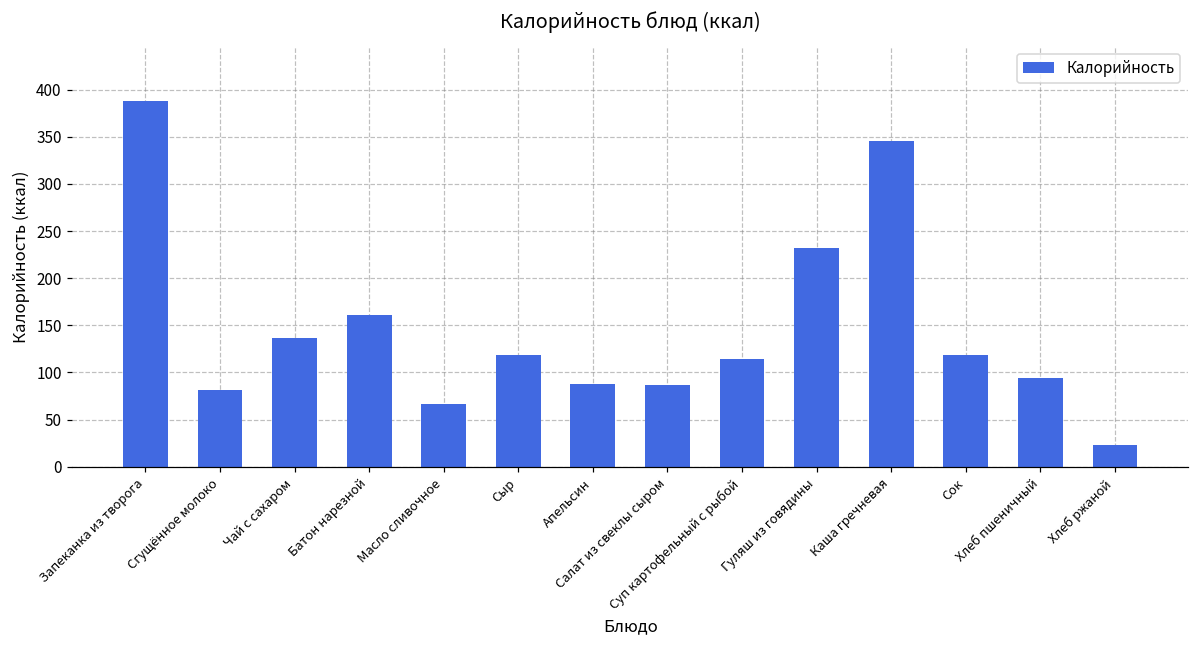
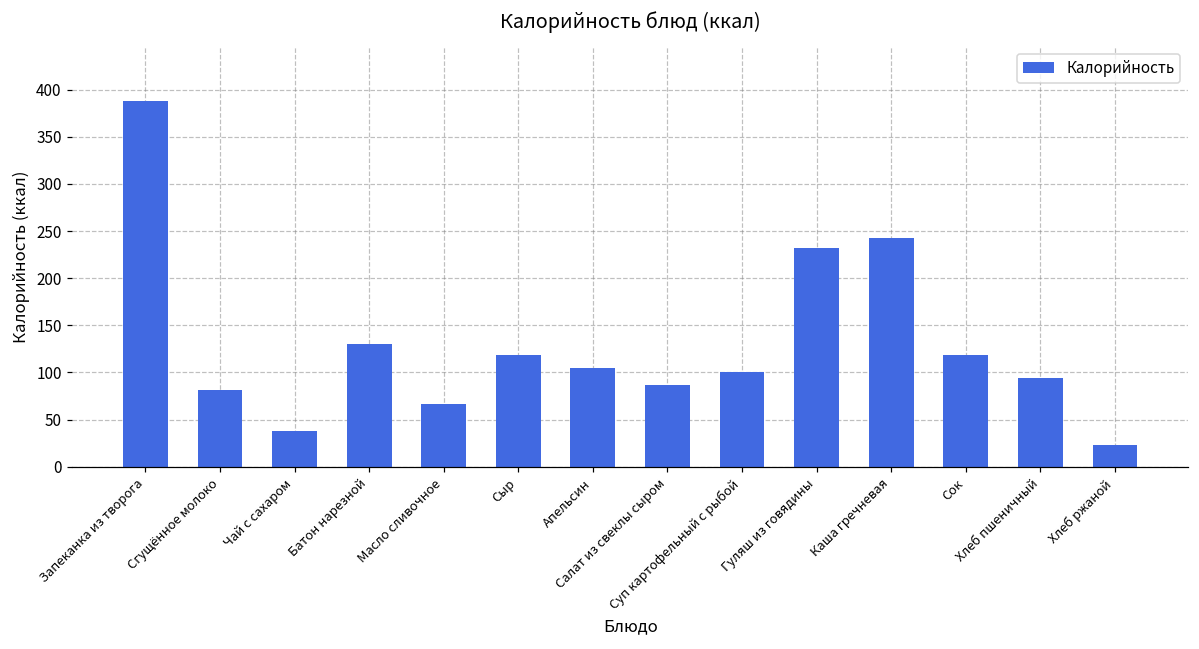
Чай с сахаром: 140 -> 40
Батон нарезной: 160 -> 130
Апельсин: 90 -> 110
Суп картофельный с рыбой: 110 -> 100
Каша гречневая: 350 -> 240
